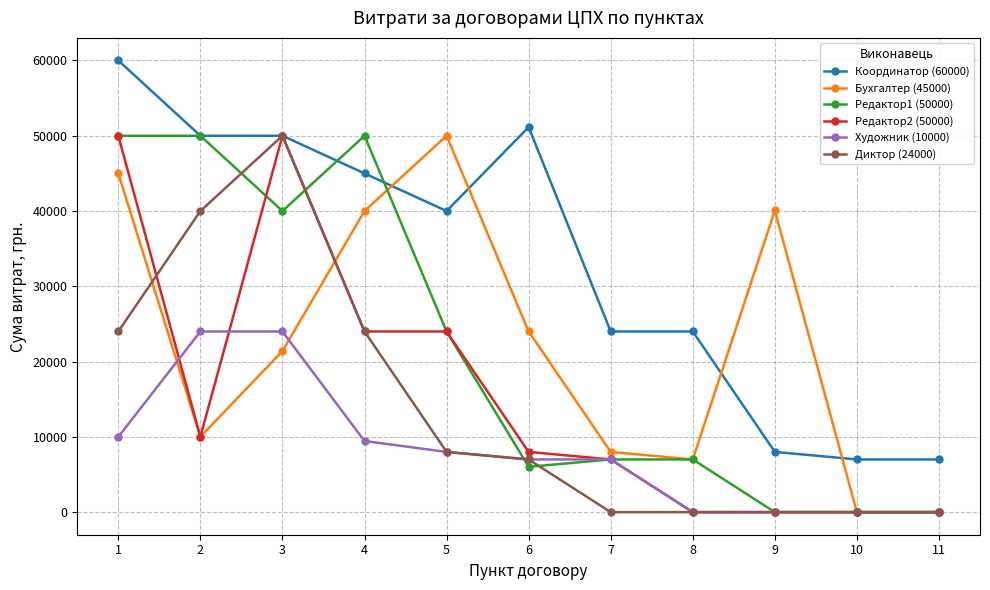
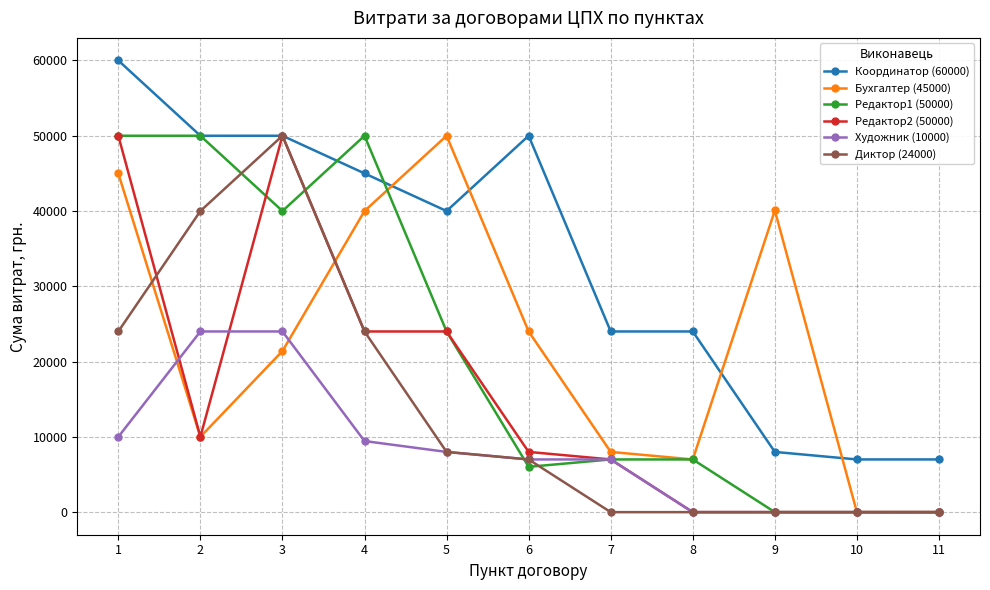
Координатор (60000), 6: 51000 -> 50000
